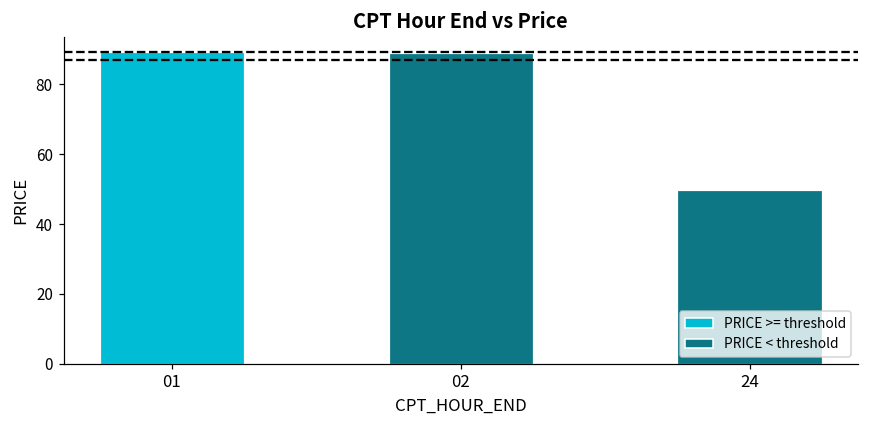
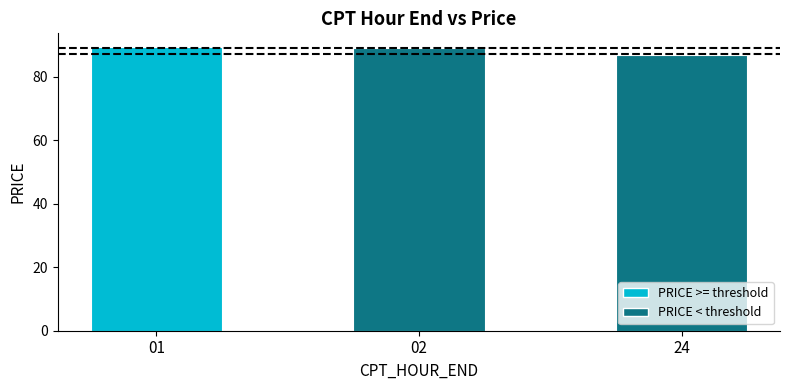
24: 50 -> 87
